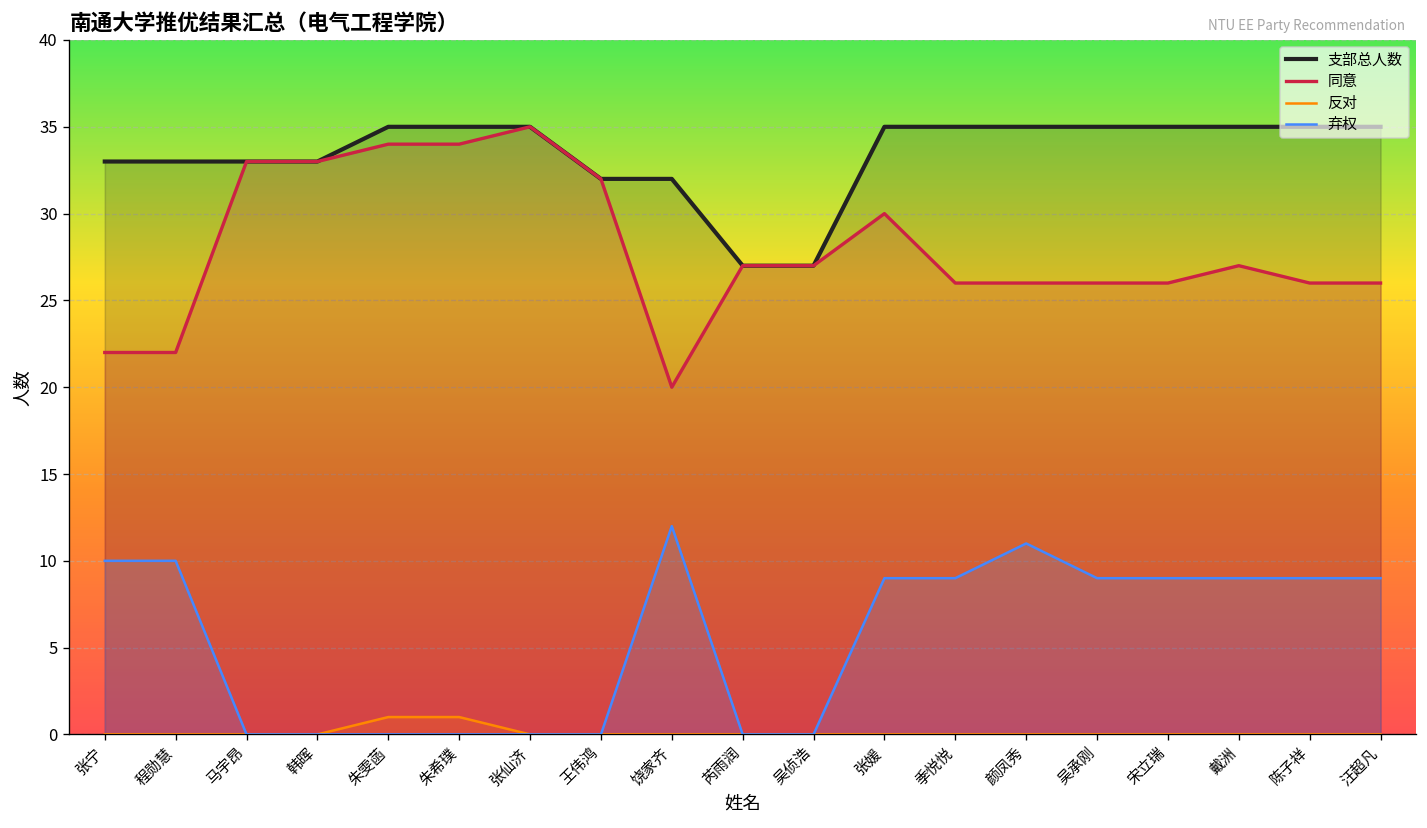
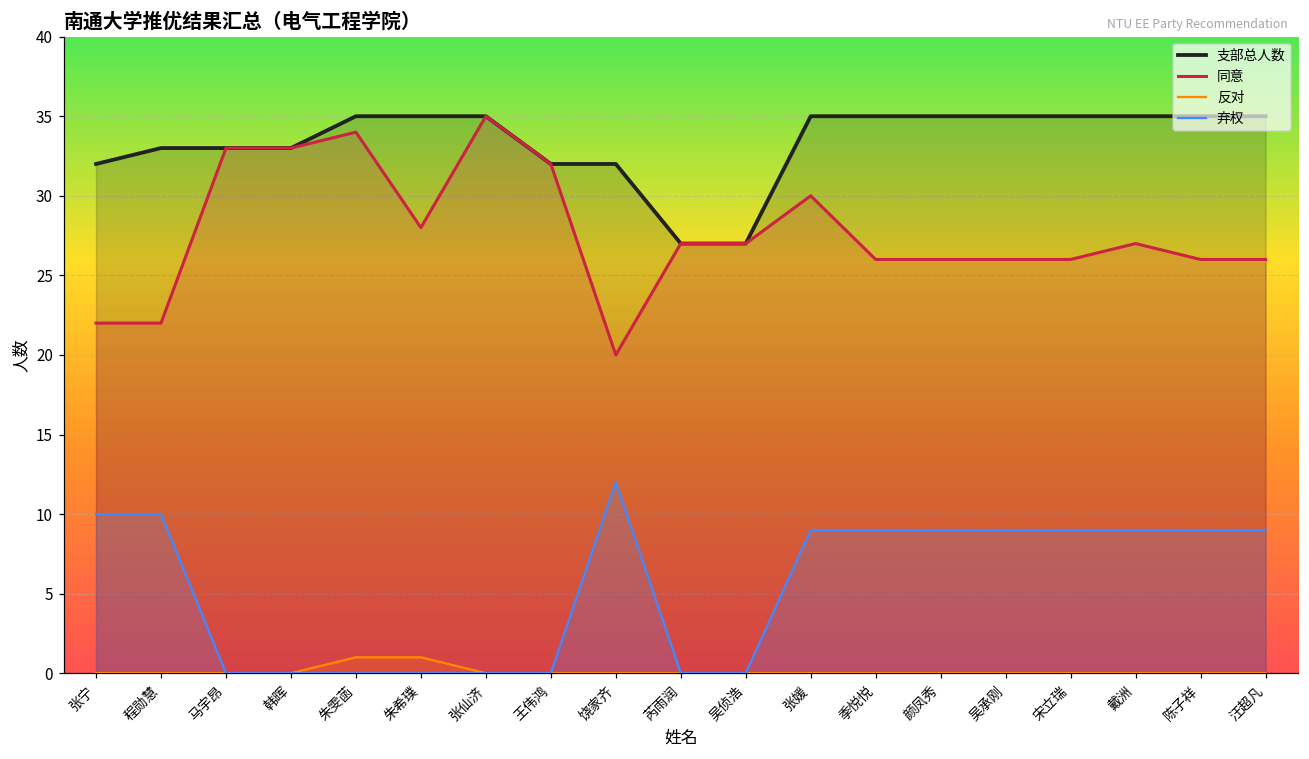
支部总人数, 张宁: 33 -> 32
同意, 朱希璞: 34 -> 28
弃权, 颜凤秀: 11 -> 9
